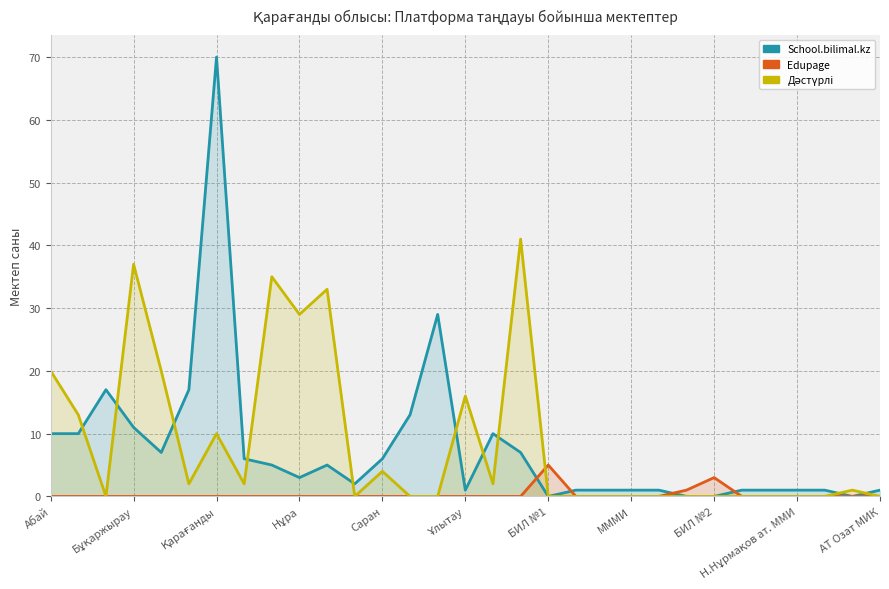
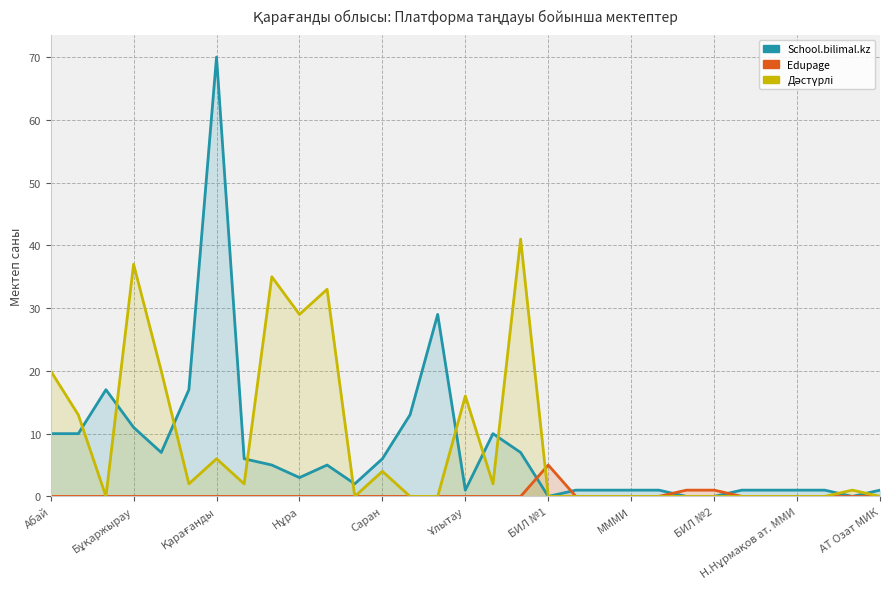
Дәстүрлі, Қарағанды: 10 -> 6
Edupage, БИЛ №2: 3 -> 1
